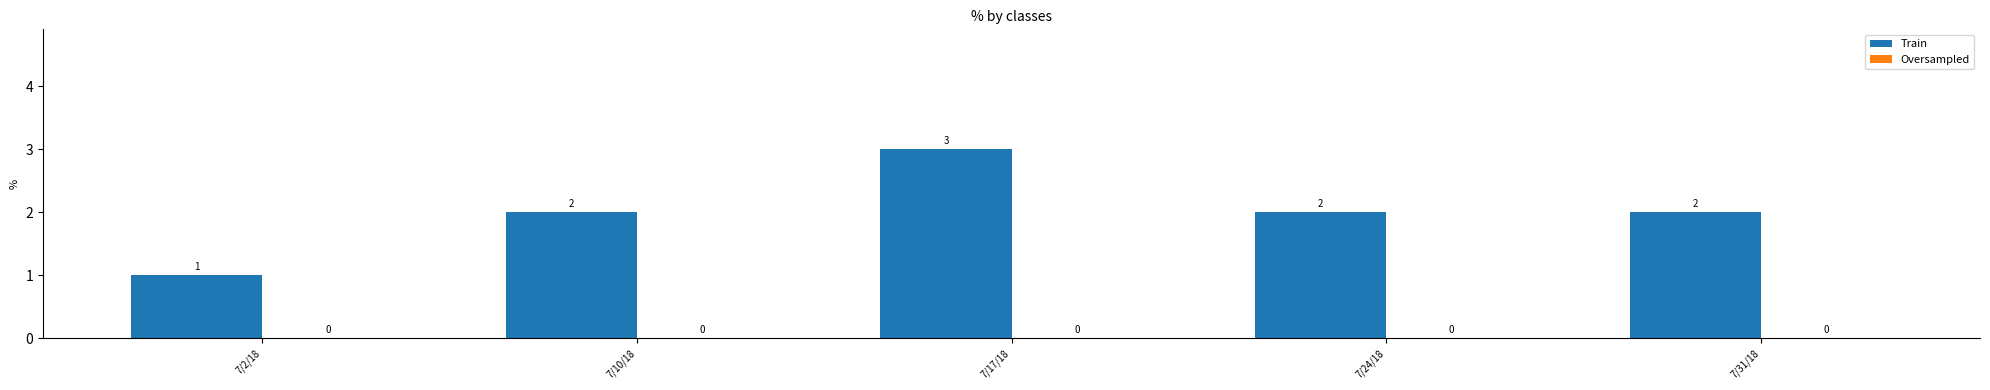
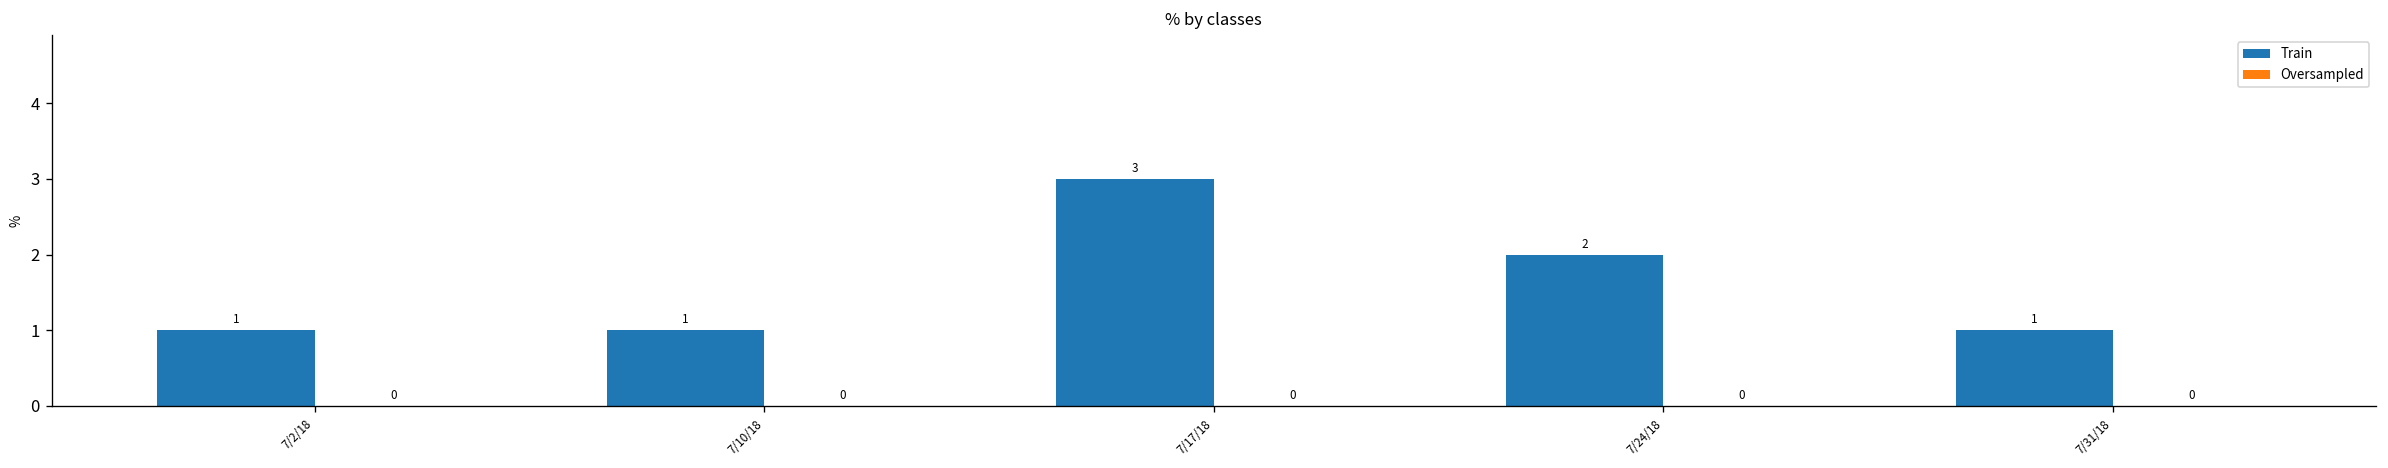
Train, 7/10/18: 2 -> 1
Train, 7/31/18: 2 -> 1
